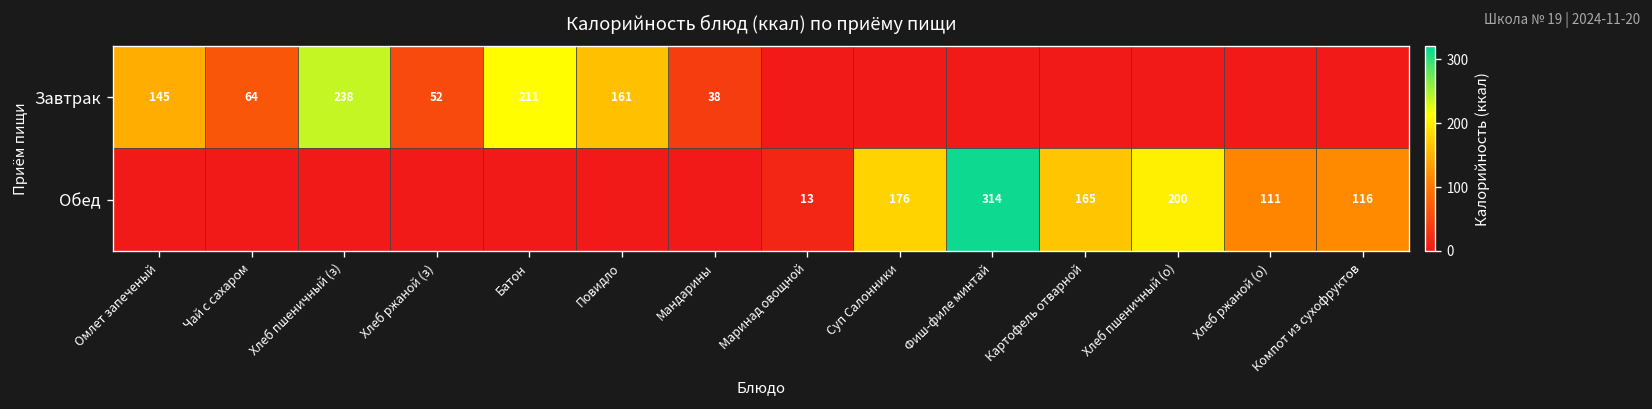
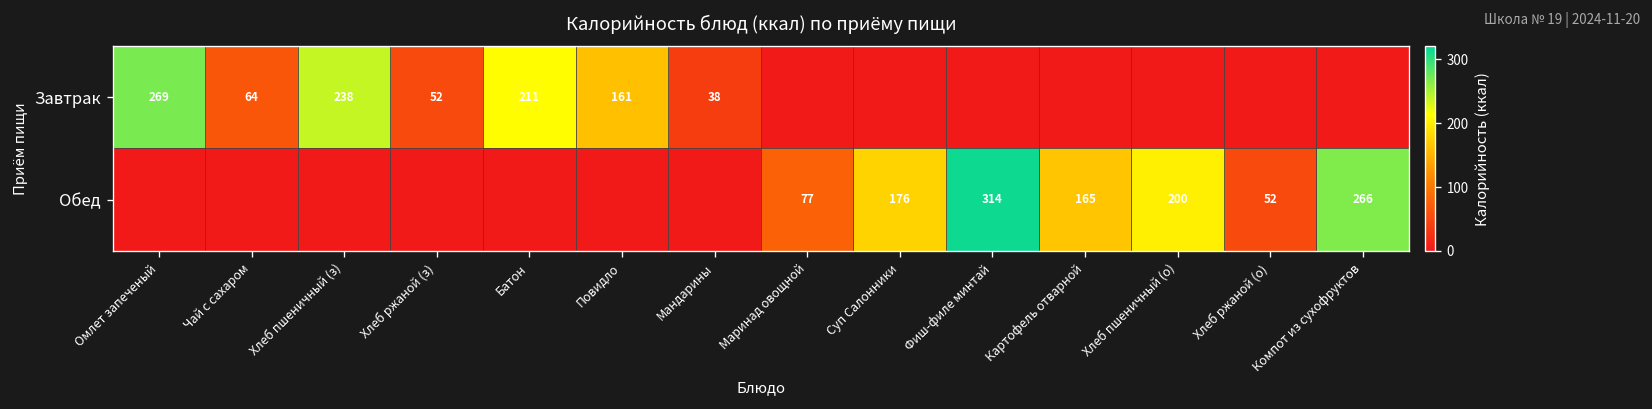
Завтрак, Омлет запеченый: 145 -> 269
Обед, Маринад овощной: 13 -> 77
Обед, Хлеб ржаной (о): 111 -> 52
Обед, Компот из сухофруктов: 116 -> 266
